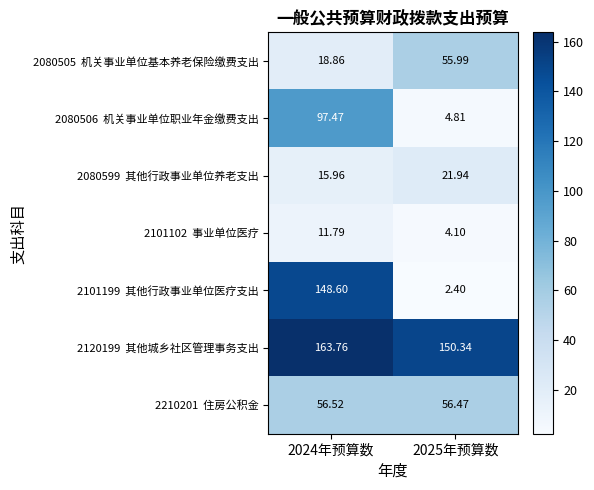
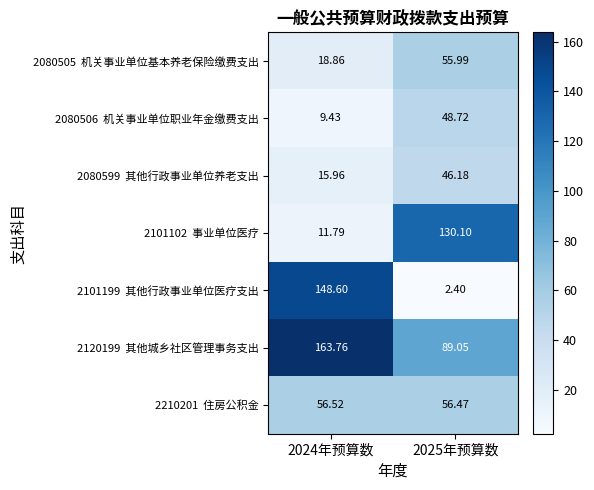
2080506 机关事业单位职业年金缴费支出, 2024年预算数: 97.47 -> 9.43
2080506 机关事业单位职业年金缴费支出, 2025年预算数: 4.81 -> 48.72
2080599 其他行政事业单位养老支出, 2025年预算数: 21.94 -> 46.18
2101102 事业单位医疗, 2025年预算数: 4.10 -> 130.10
2120199 其他城乡社区管理事务支出, 2025年预算数: 150.34 -> 89.05
